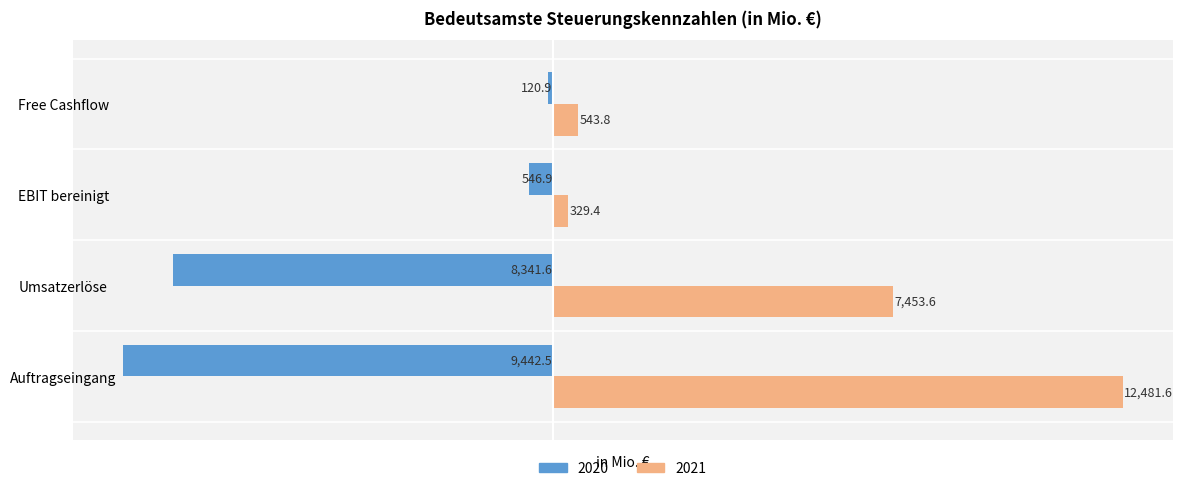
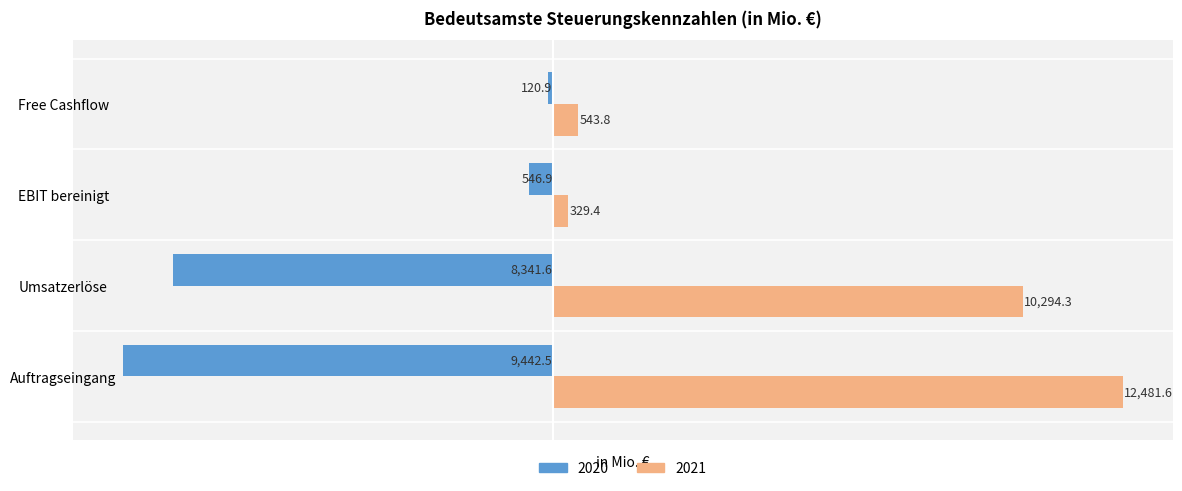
2021, Umsatzerlöse: 7,453.6 -> 10,294.3
